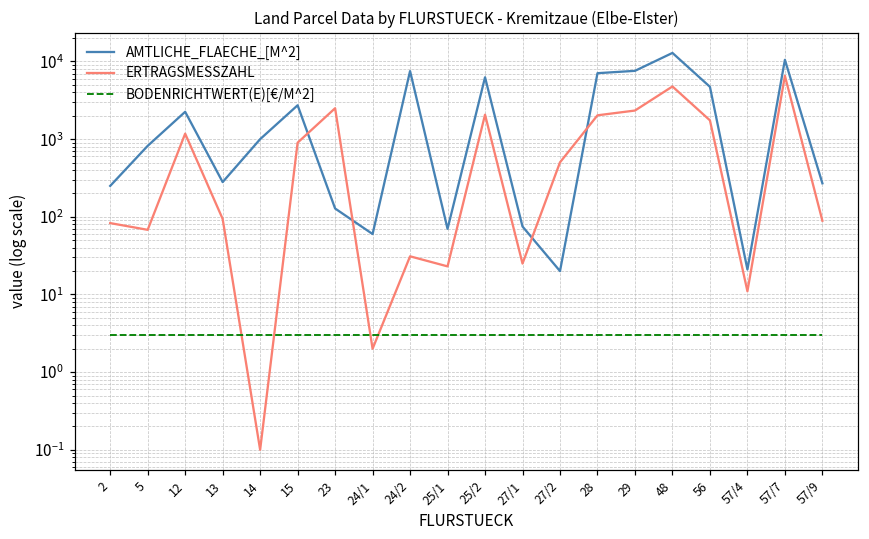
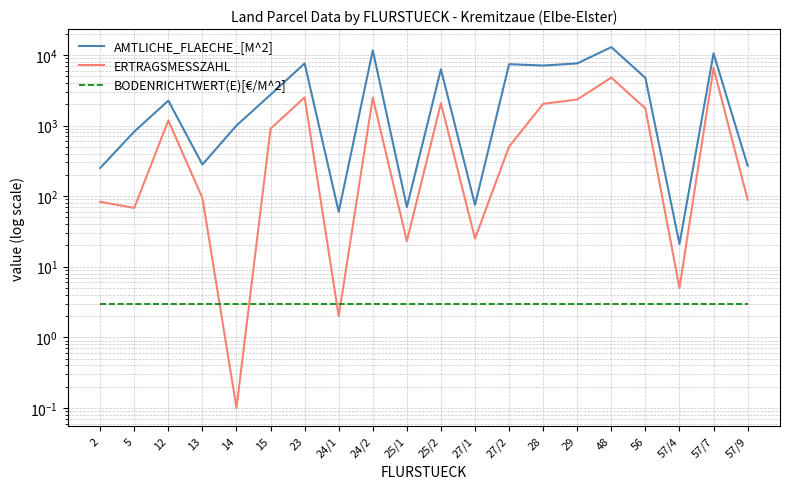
AMTLICHE_FLAECHE_[M^2], 23: 130 -> 8000
AMTLICHE_FLAECHE_[M^2], 24/2: 8000 -> 12000
ERTRAGSMESSZAHL, 24/2: 30 -> 2500
AMTLICHE_FLAECHE_[M^2], 27/2: 20 -> 7000
ERTRAGSMESSZAHL, 57/4: 11 -> 5
